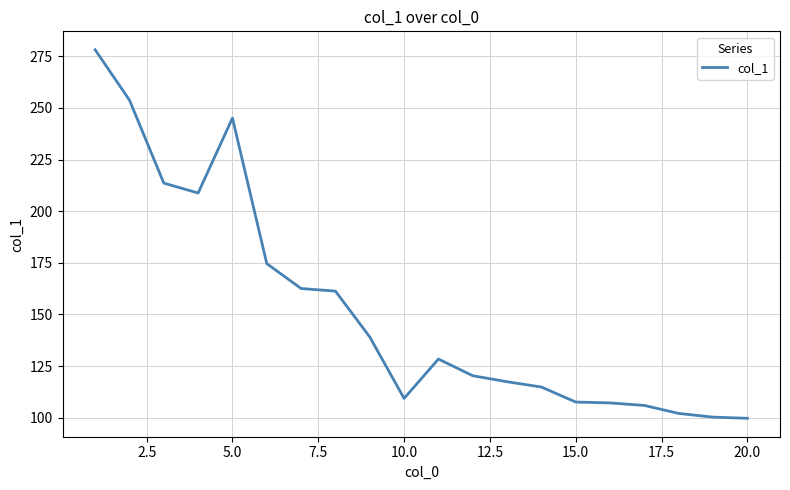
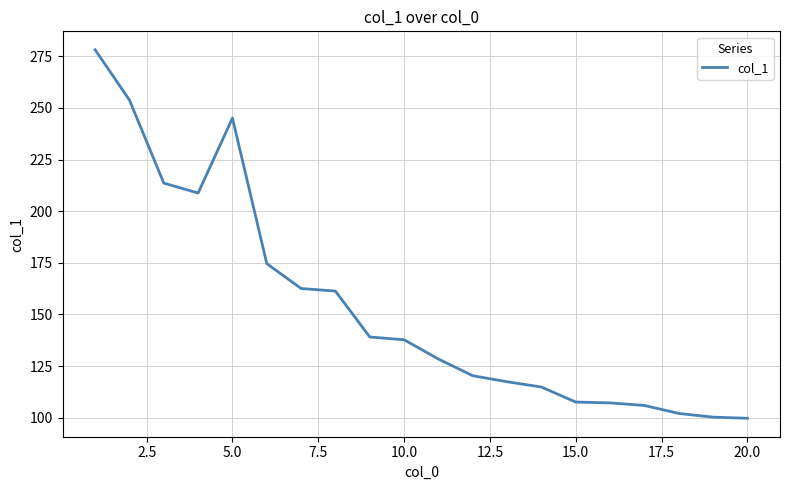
10.0: 109 -> 138
